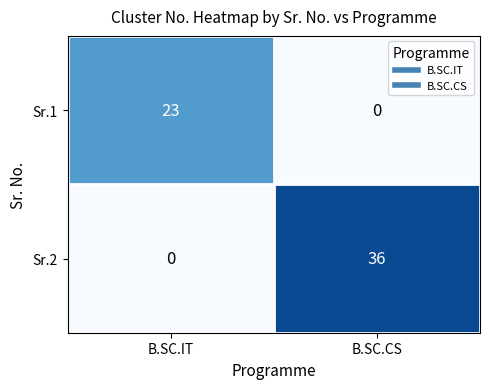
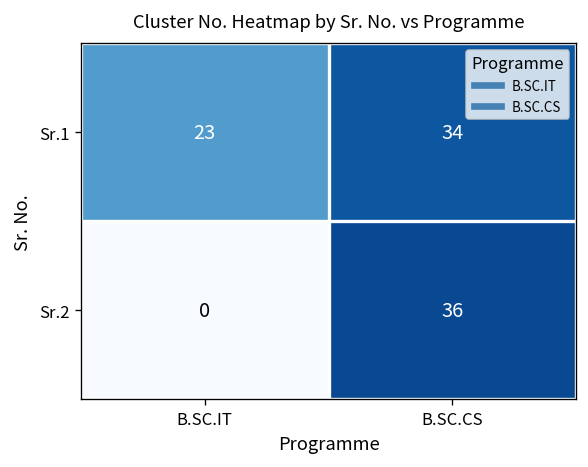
Sr.1, B.SC.CS: 0 -> 34
